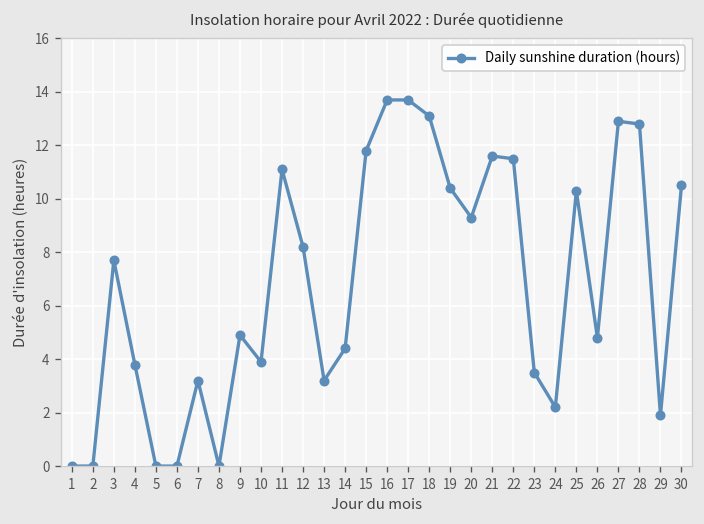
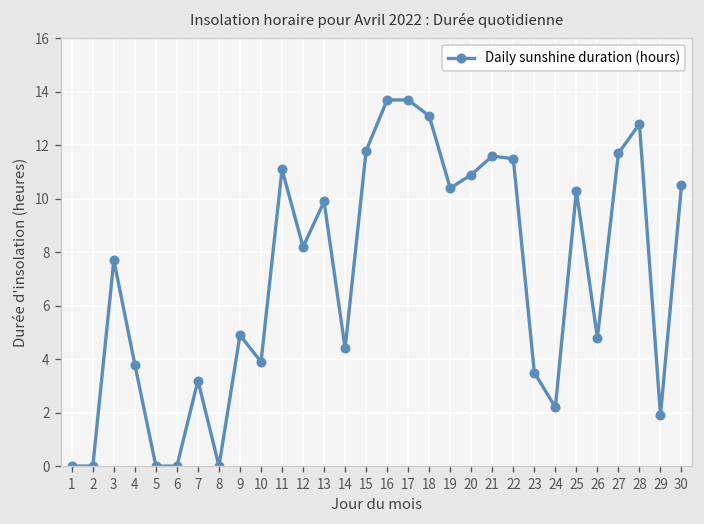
13: 3.2 -> 9.9
20: 9.3 -> 10.9
27: 12.9 -> 11.7
